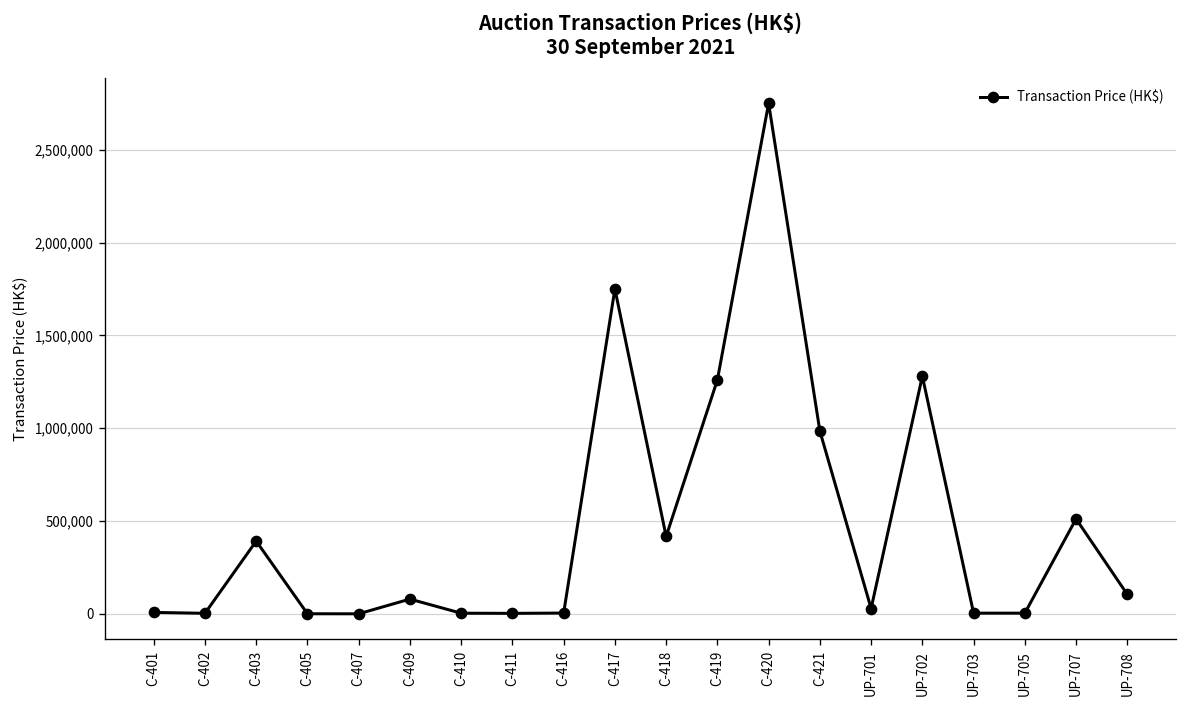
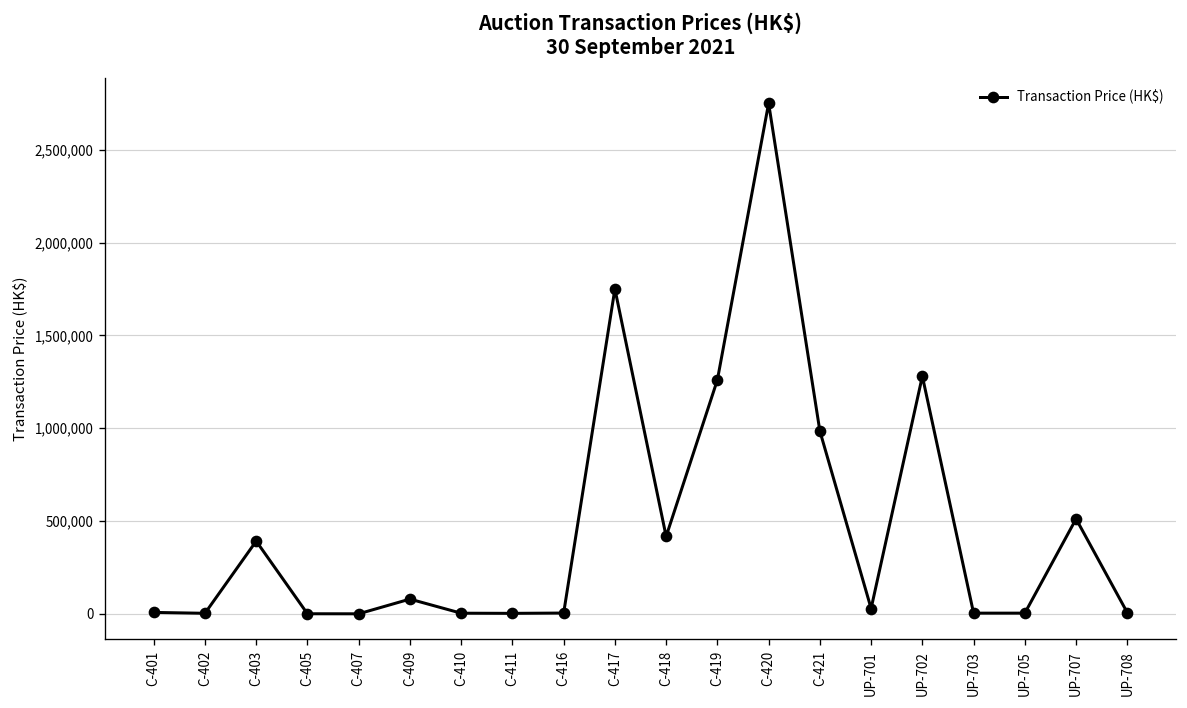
UP-708: 100,000 -> 10,000
